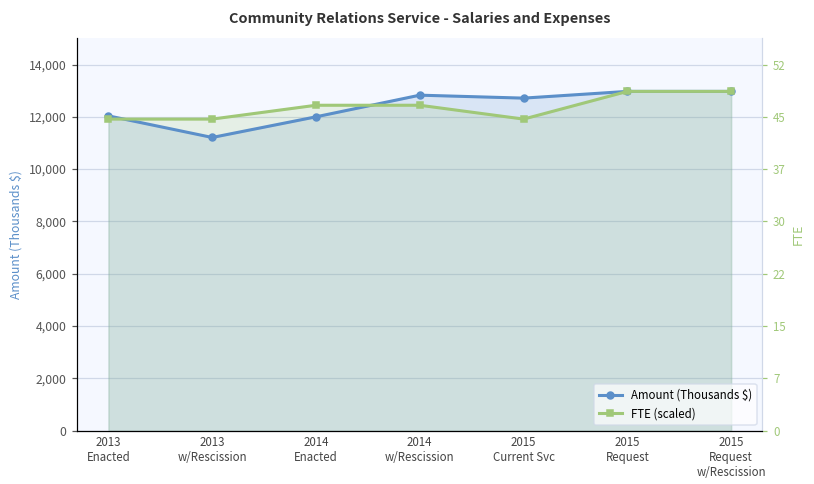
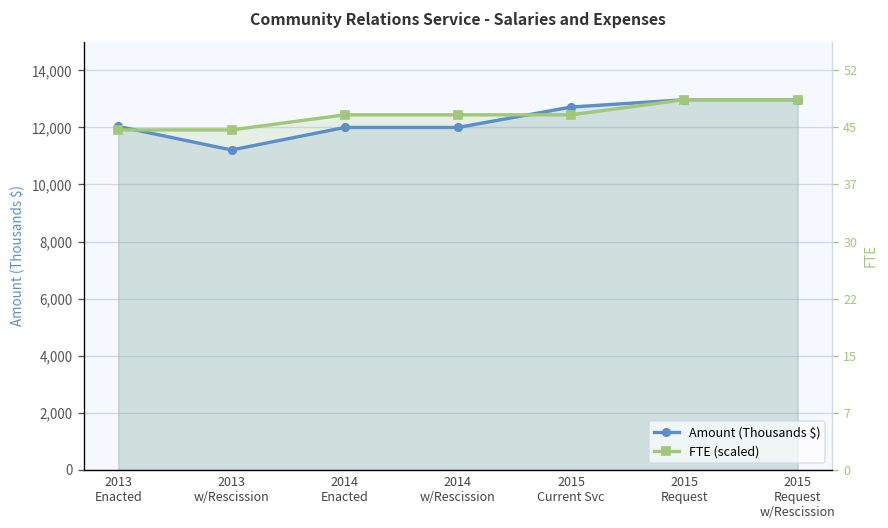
Amount (Thousands $), 2014 w/Rescission: 12,800 -> 12,000
FTE (scaled), 2015 Current Svc: 11,900 -> 12,400
